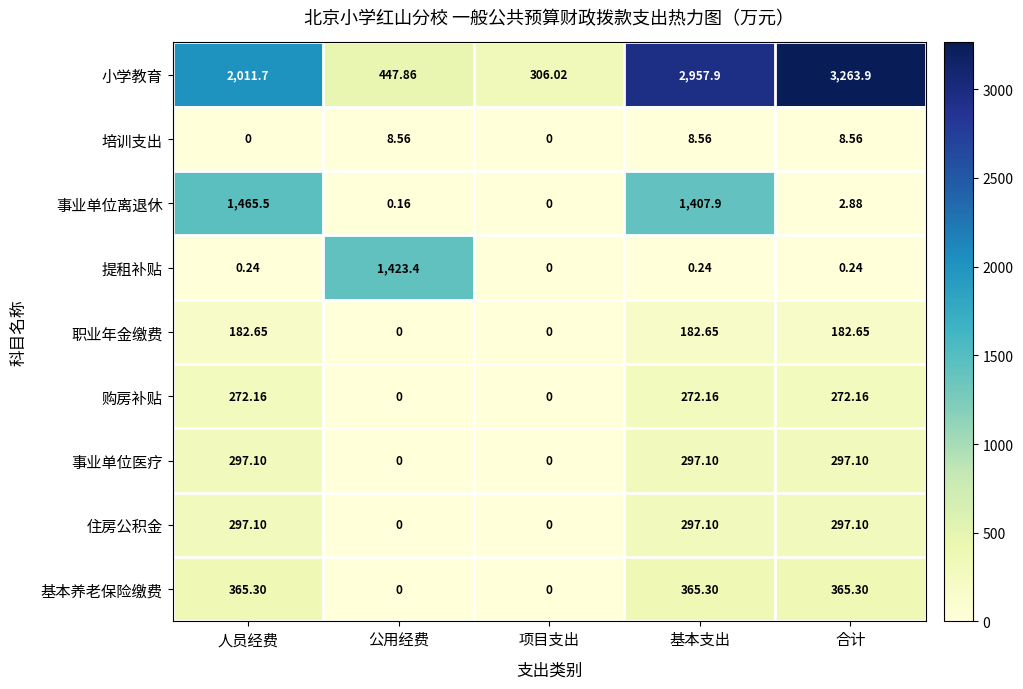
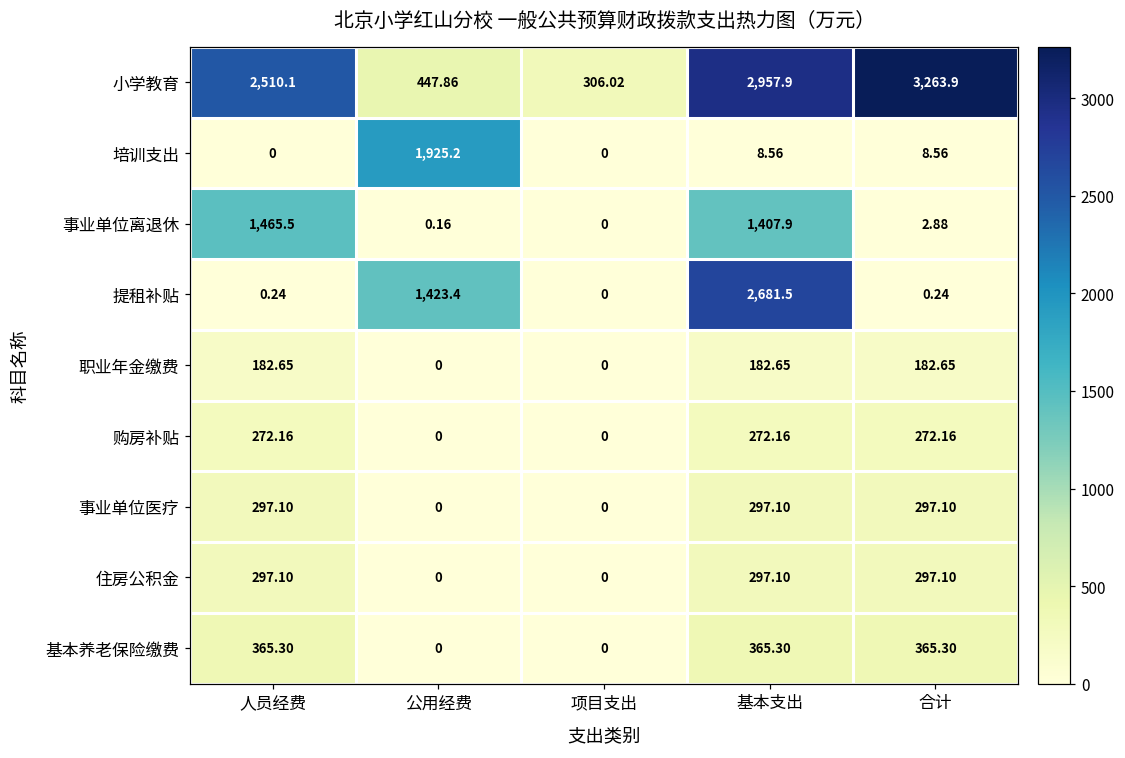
小学教育, 人员经费: 2,011.7 -> 2,510.1
培训支出, 公用经费: 8.56 -> 1,925.2
提租补贴, 基本支出: 0.24 -> 2,681.5
